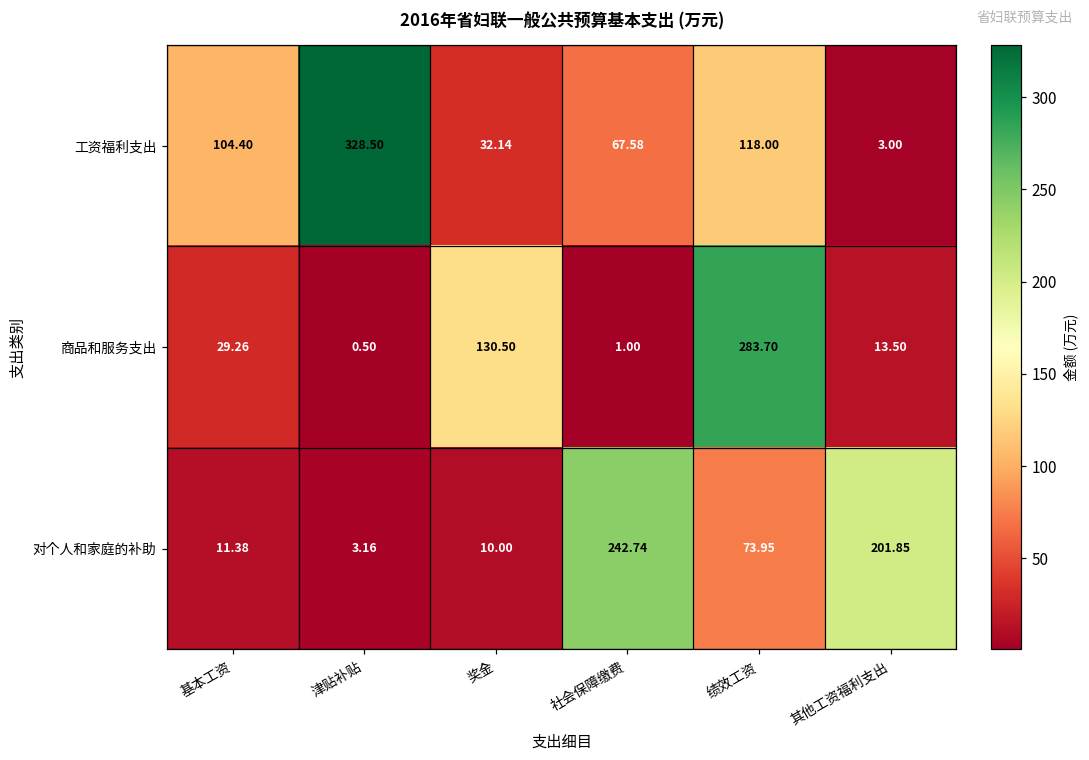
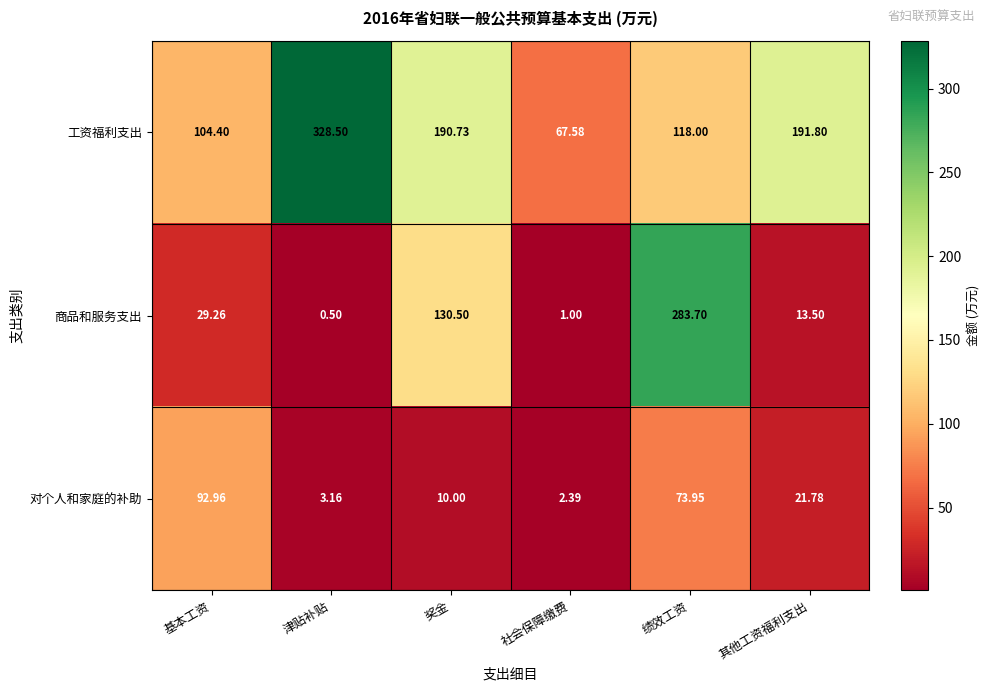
工资福利支出, 奖金: 32.14 -> 190.73
工资福利支出, 其他工资福利支出: 3.00 -> 191.80
对个人和家庭的补助, 基本工资: 11.38 -> 92.96
对个人和家庭的补助, 社会保障缴费: 242.74 -> 2.39
对个人和家庭的补助, 其他工资福利支出: 201.85 -> 21.78
